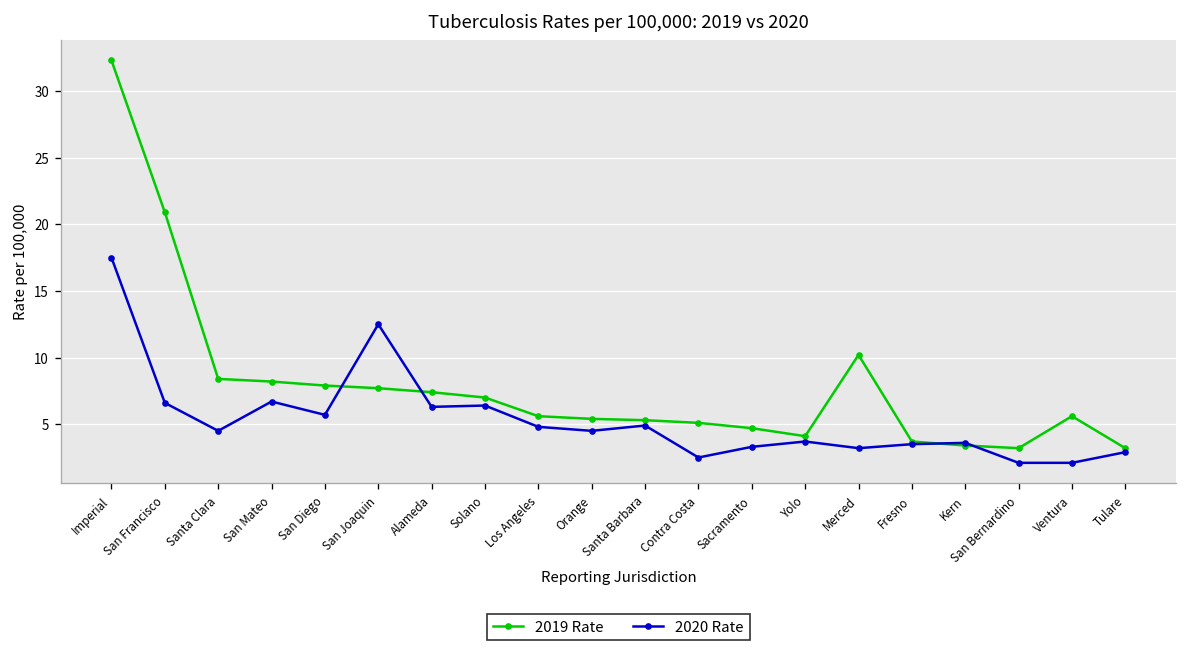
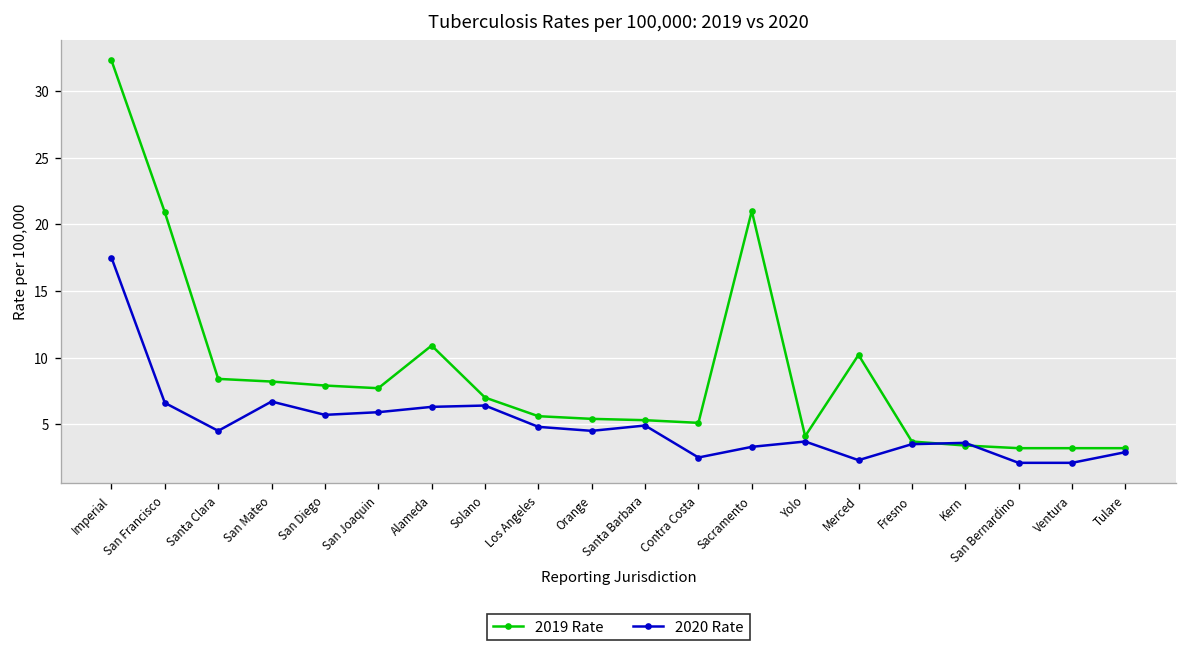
2020 Rate, San Joaquin: 12.5 -> 5.9
2019 Rate, Alameda: 7.4 -> 10.9
2019 Rate, Sacramento: 4.7 -> 21.0
2020 Rate, Merced: 3.2 -> 2.3
2019 Rate, Ventura: 5.6 -> 3.2
